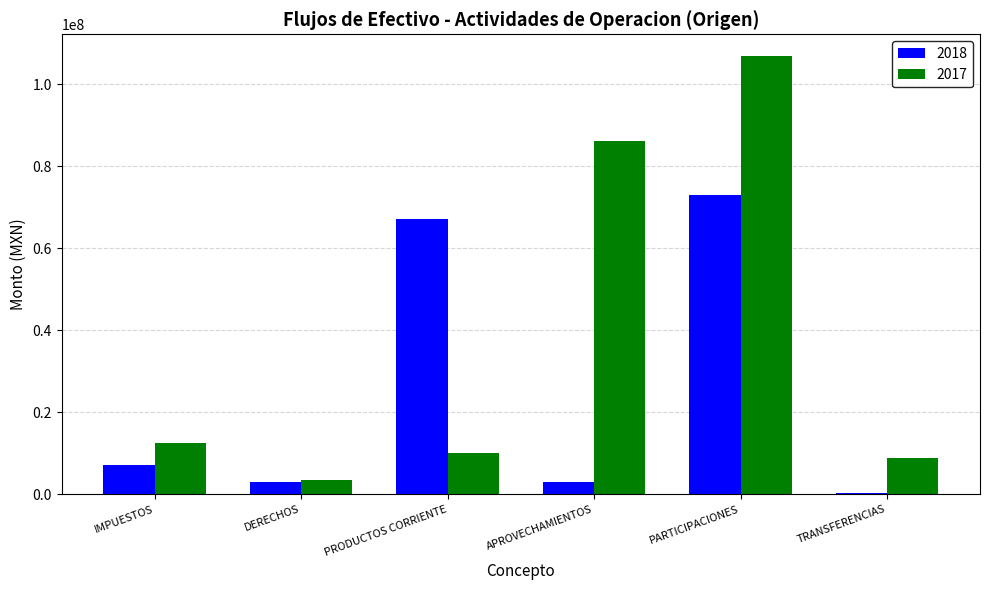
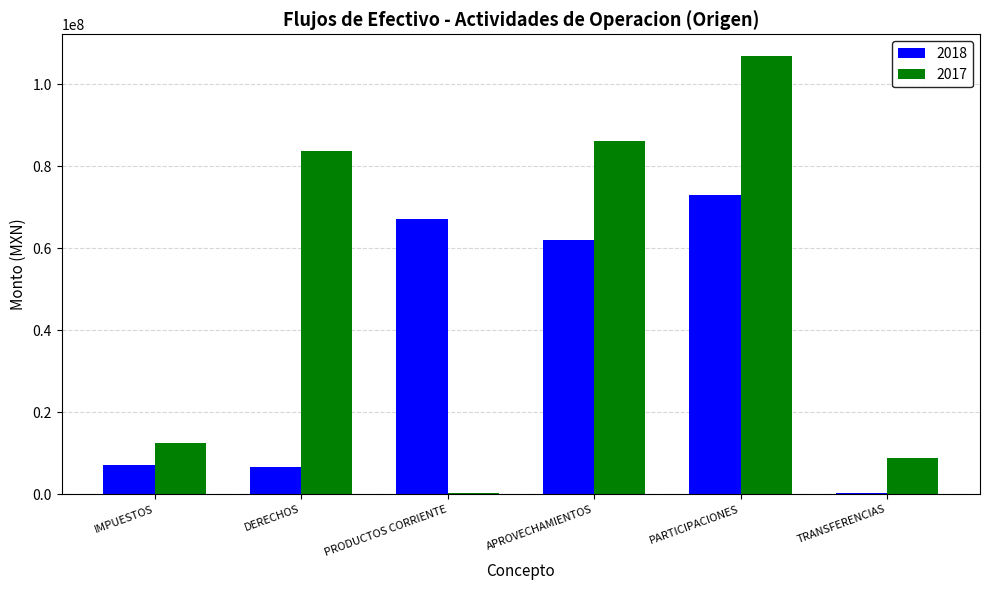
2018, DERECHOS: 3000000 -> 7000000
2017, DERECHOS: 4000000 -> 84000000
2017, PRODUCTOS CORRIENTE: 10000000 -> 0
2018, APROVECHAMIENTOS: 3000000 -> 62000000
